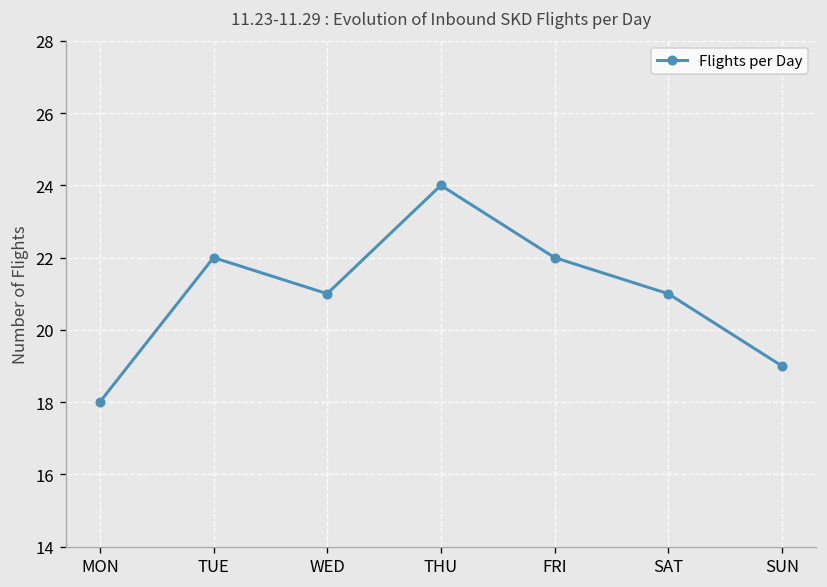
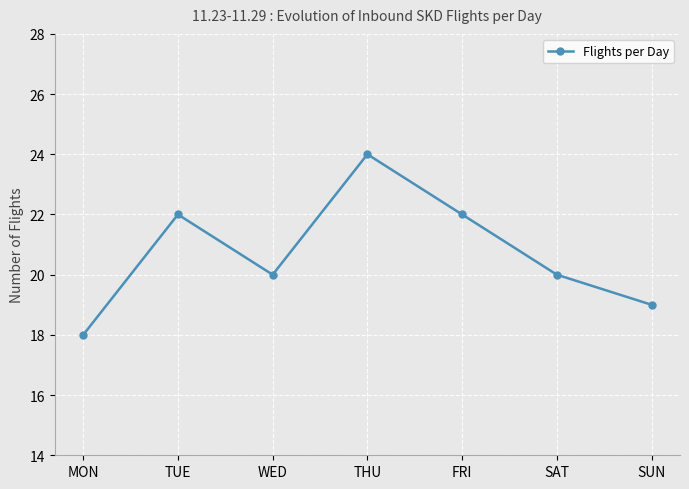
WED: 21 -> 20
SAT: 21 -> 20
